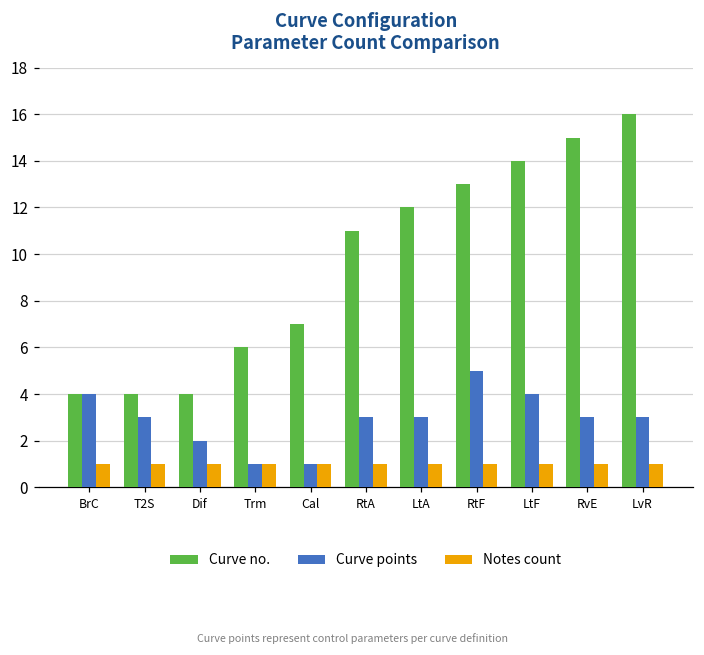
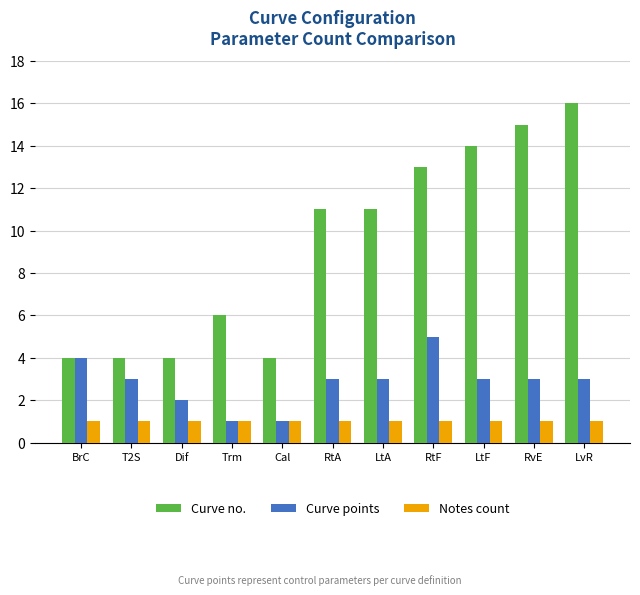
Curve no., Cal: 7 -> 4
Curve no., LtA: 12 -> 11
Curve points, LtF: 4 -> 3
